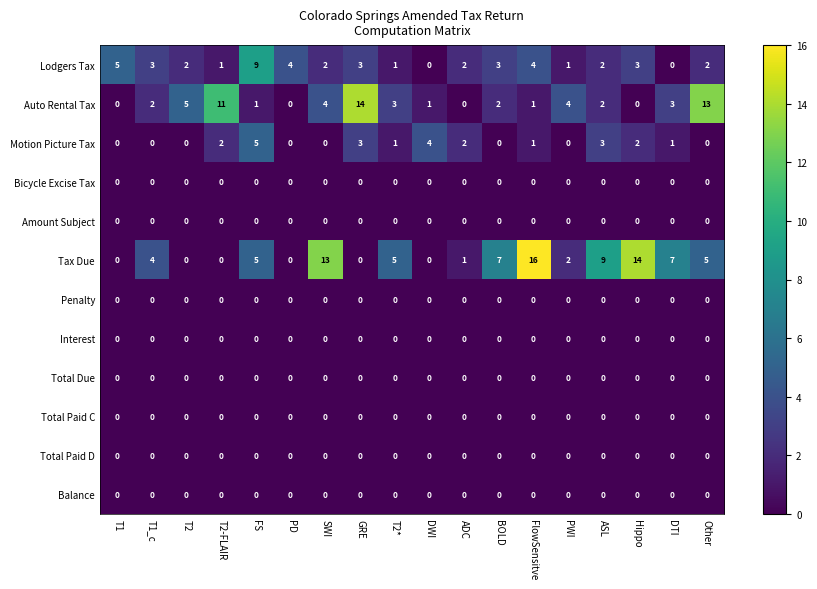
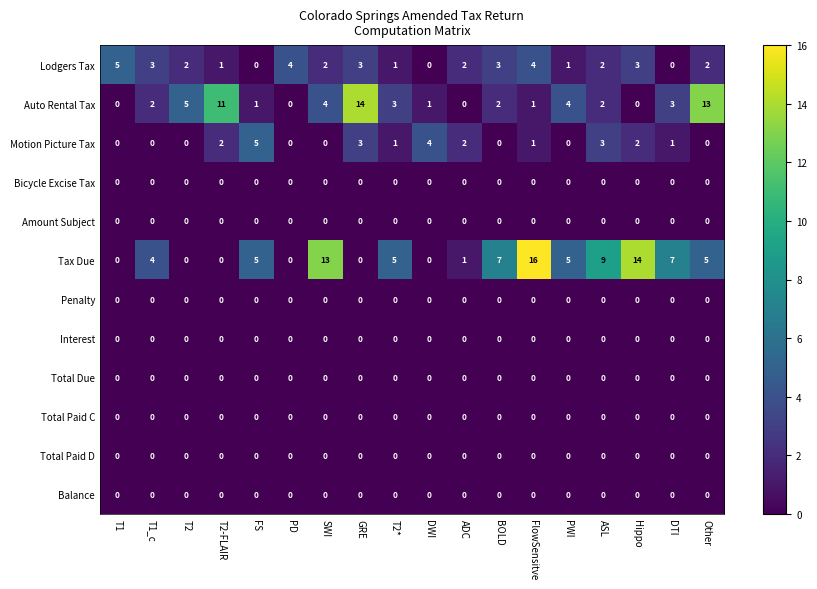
Lodgers Tax, FS: 9 -> 0
Tax Due, PWI: 2 -> 5
